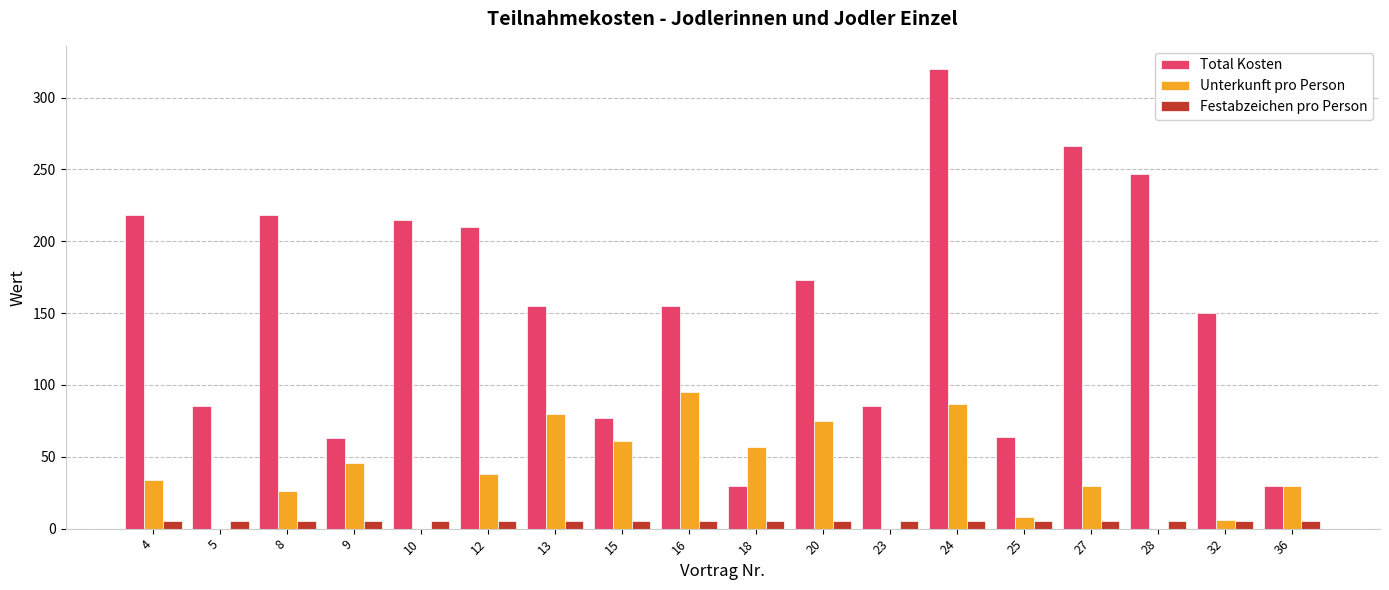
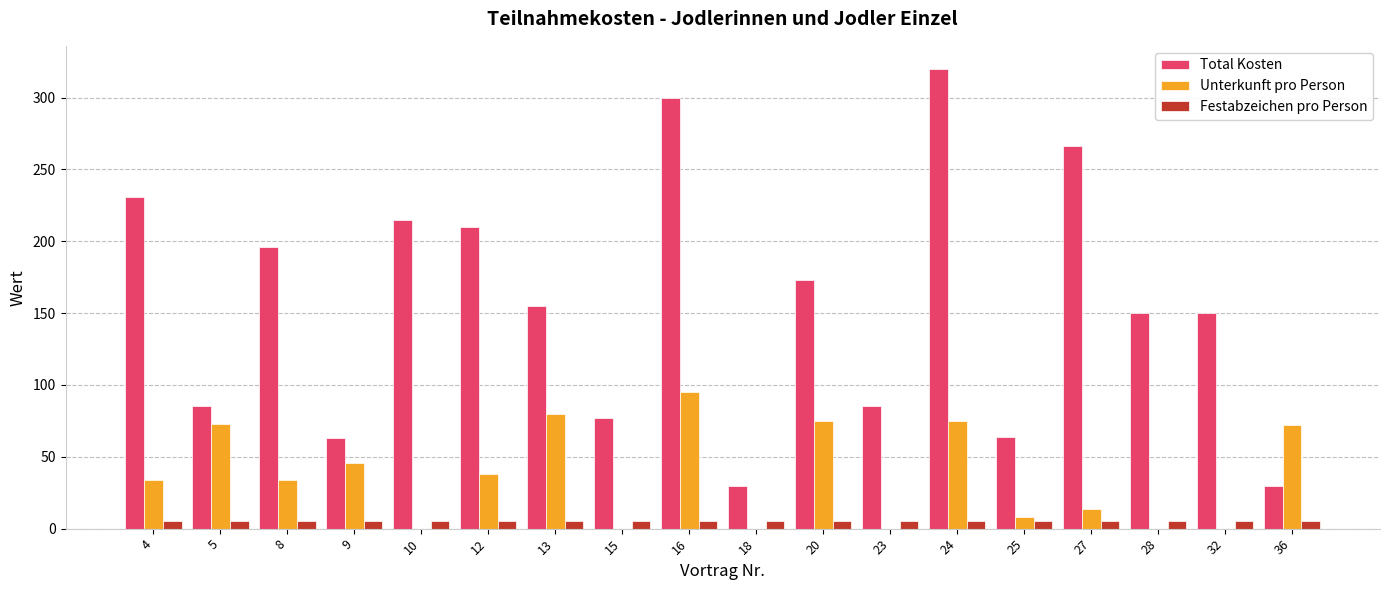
Total Kosten, 4: 218 -> 231
Unterkunft pro Person, 5: 0 -> 73
Total Kosten, 8: 218 -> 196
Unterkunft pro Person, 8: 26 -> 34
Unterkunft pro Person, 15: 61 -> 0
Total Kosten, 16: 155 -> 300
Unterkunft pro Person, 18: 57 -> 0
Unterkunft pro Person, 24: 87 -> 75
Unterkunft pro Person, 27: 30 -> 14
Total Kosten, 28: 247 -> 150
Unterkunft pro Person, 32: 6 -> 0
Unterkunft pro Person, 36: 30 -> 72
